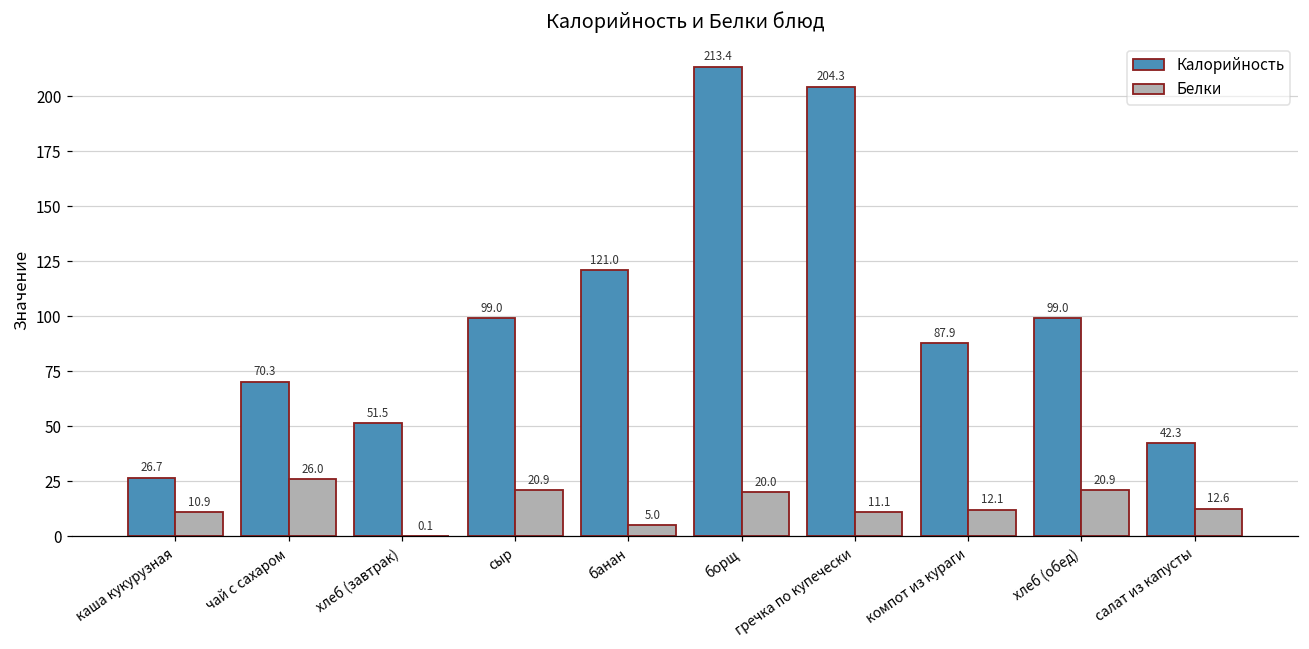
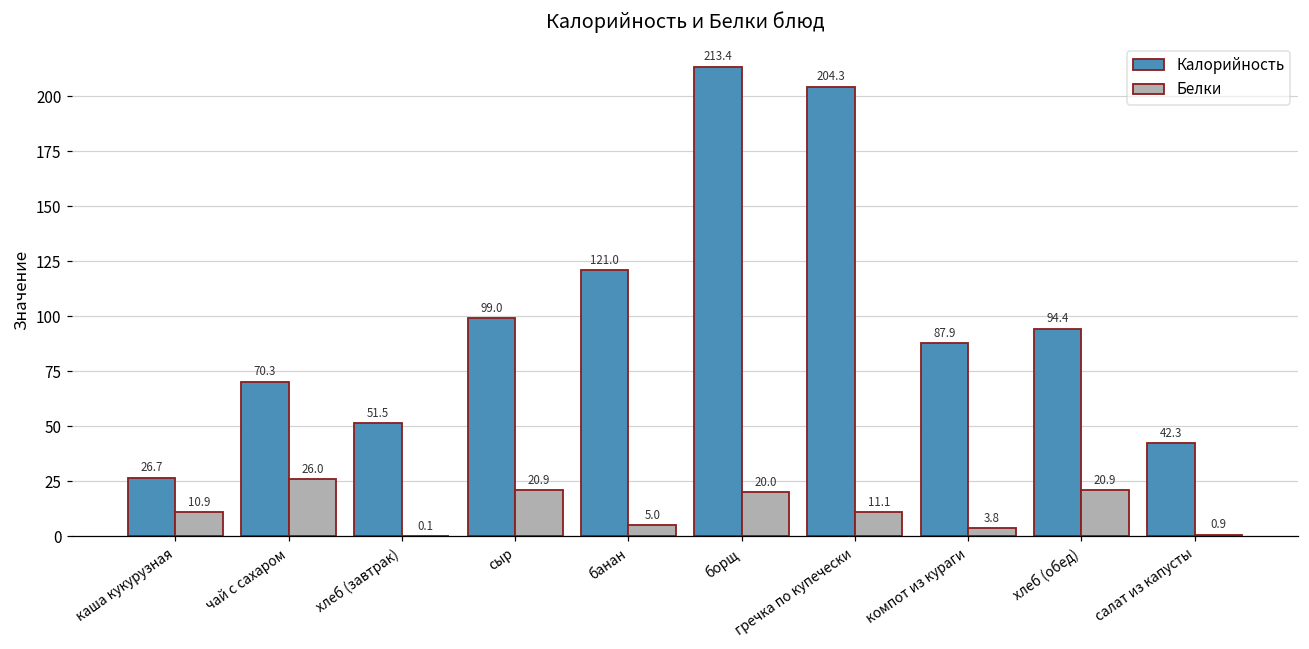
Белки, компот из кураги: 12.1 -> 3.8
Калорийность, хлеб (обед): 99.0 -> 94.4
Белки, салат из капусты: 12.6 -> 0.9
